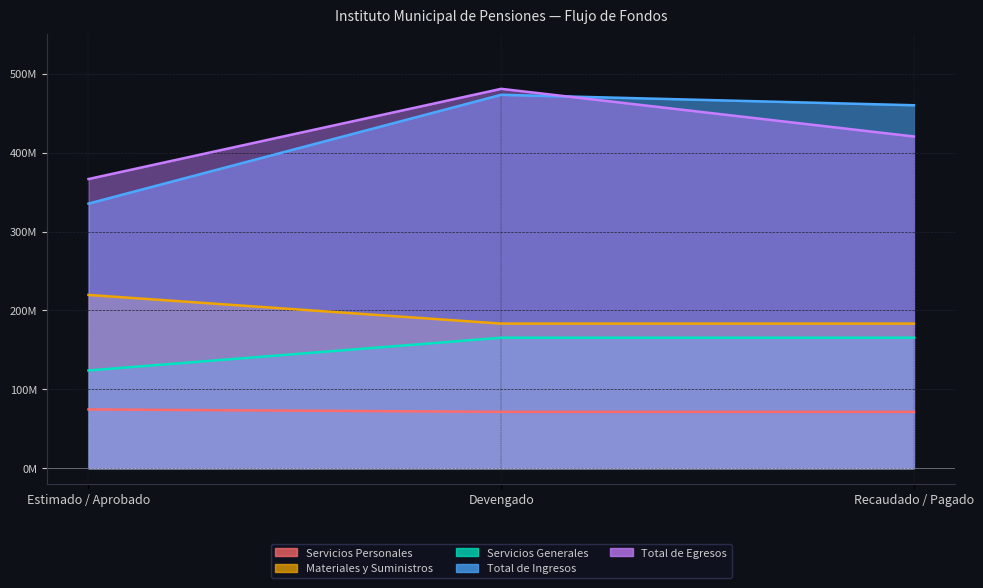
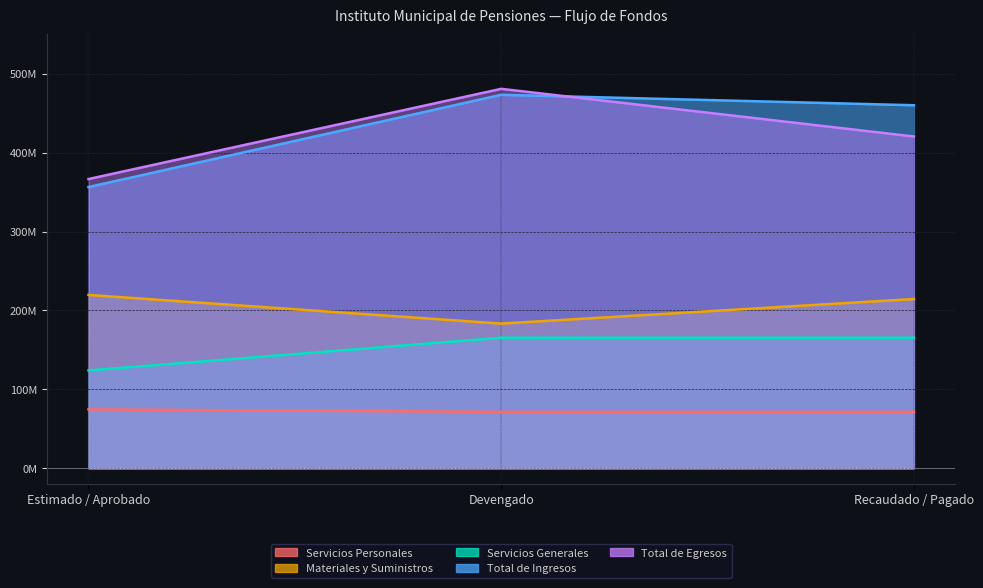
Total de Ingresos, Estimado / Aprobado: 340000000 -> 360000000
Materiales y Suministros, Recaudado / Pagado: 180000000 -> 210000000
